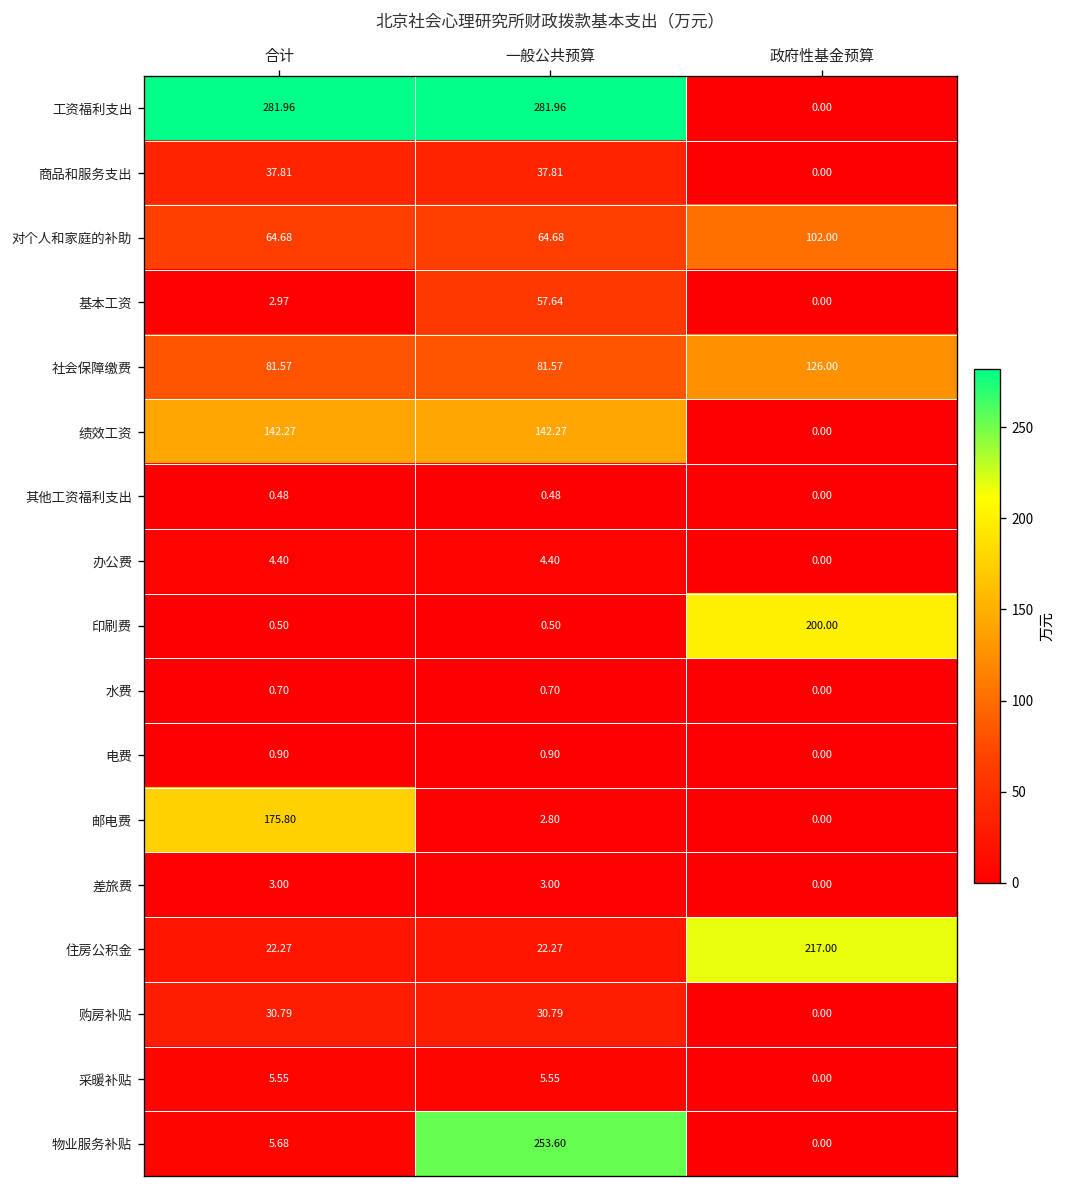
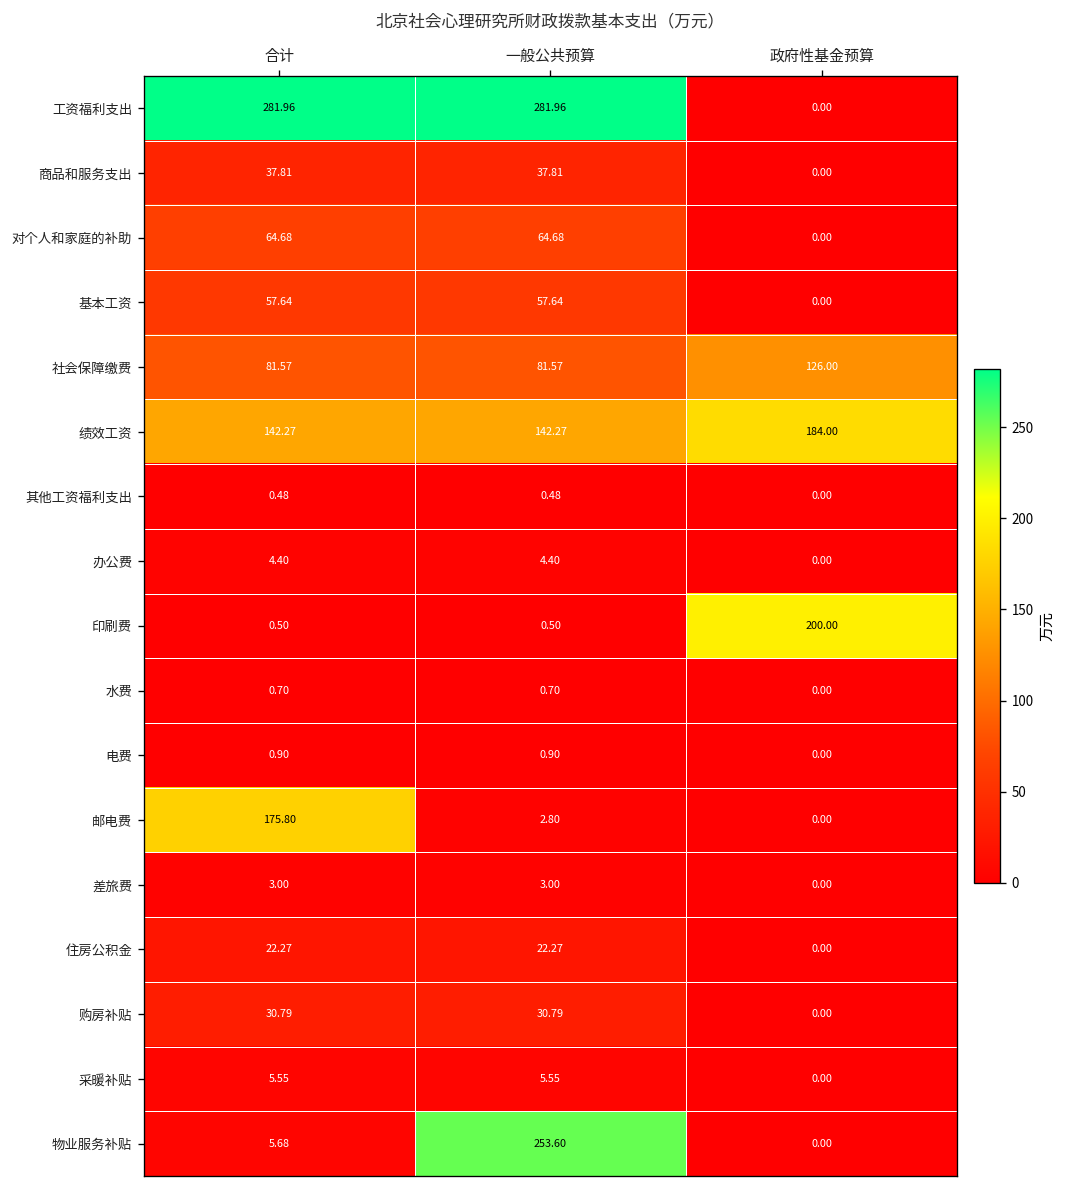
对个人和家庭的补助, 政府性基金预算: 102.00 -> 0.00
基本工资, 合计: 2.97 -> 57.64
绩效工资, 政府性基金预算: 0.00 -> 184.00
住房公积金, 政府性基金预算: 217.00 -> 0.00
